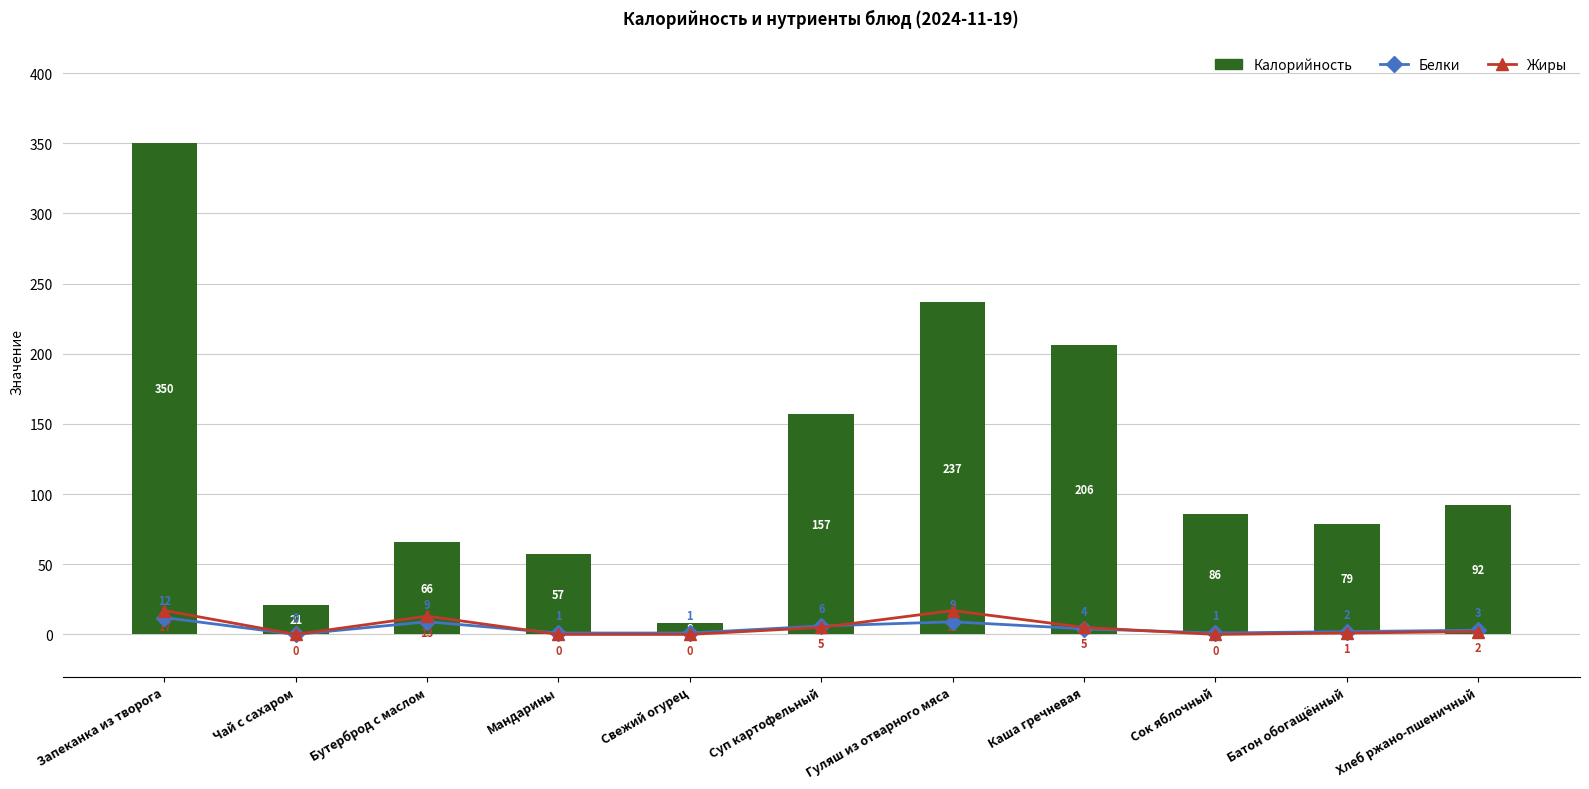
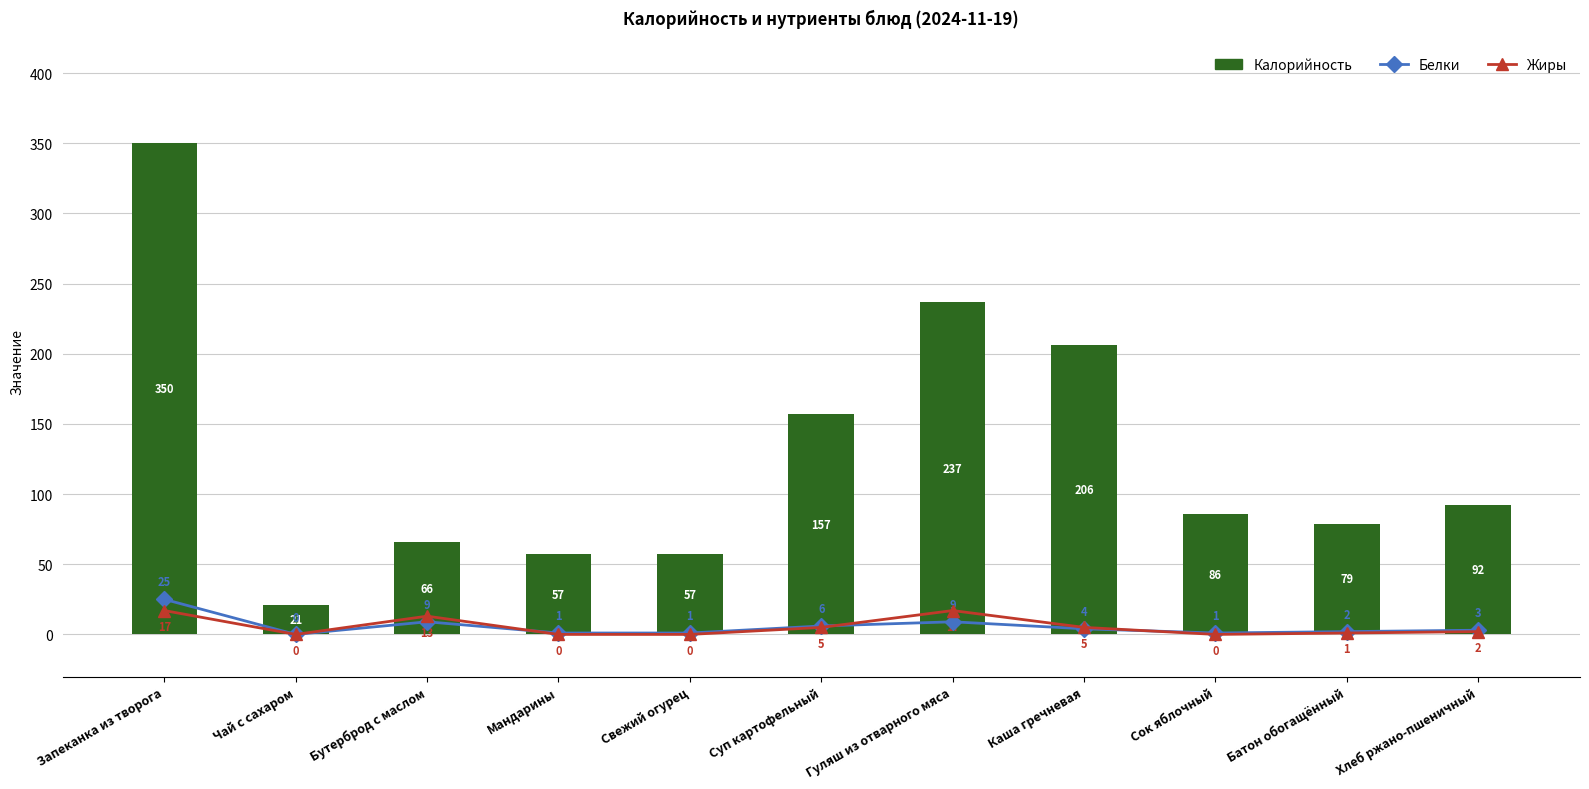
Белки, Запеканка из творога: 12 -> 25
Калорийность, Свежий огурец: 8 -> 57
